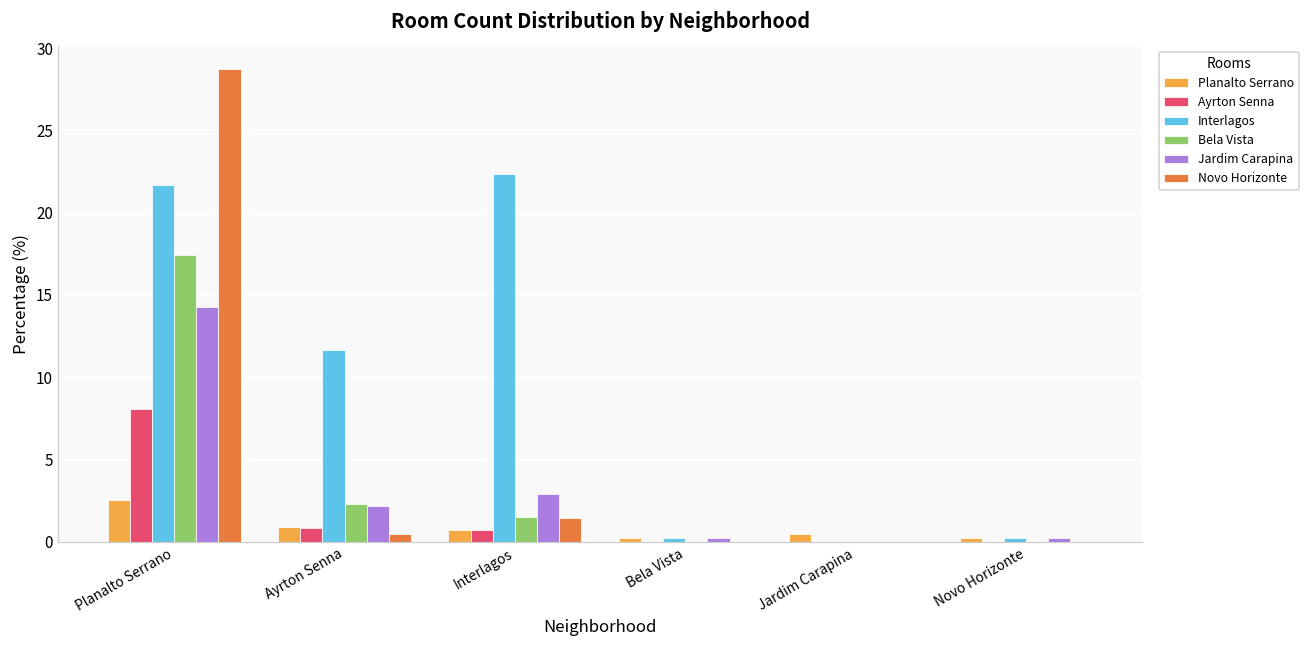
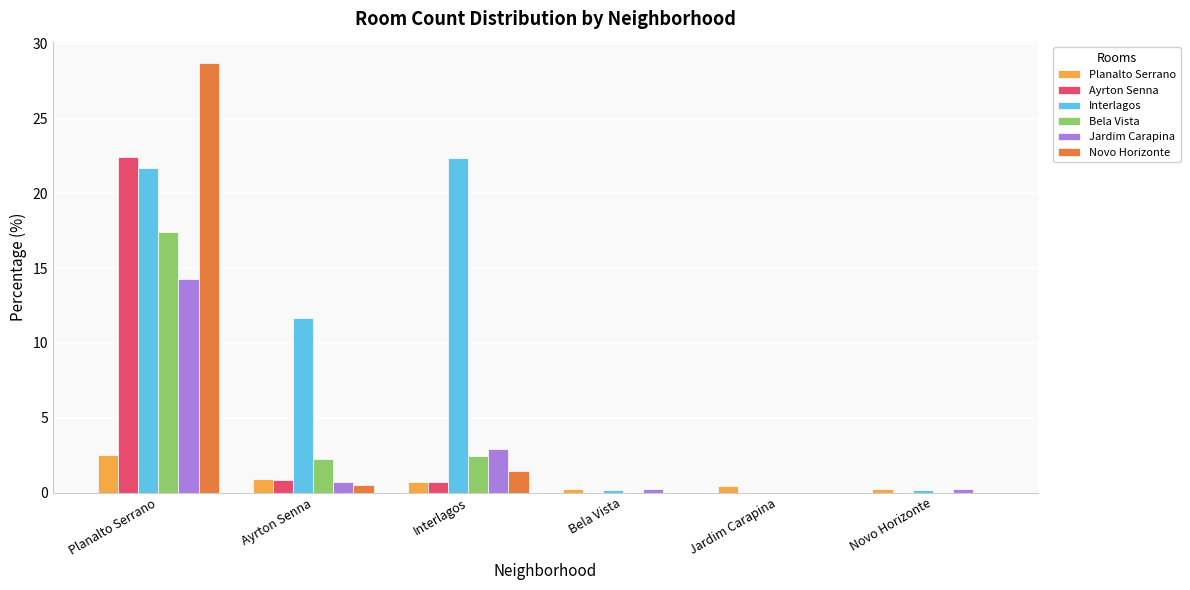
Ayrton Senna, Planalto Serrano: 8.1 -> 22.5
Jardim Carapina, Ayrton Senna: 2.2 -> 0.7
Bela Vista, Interlagos: 1.5 -> 2.4
